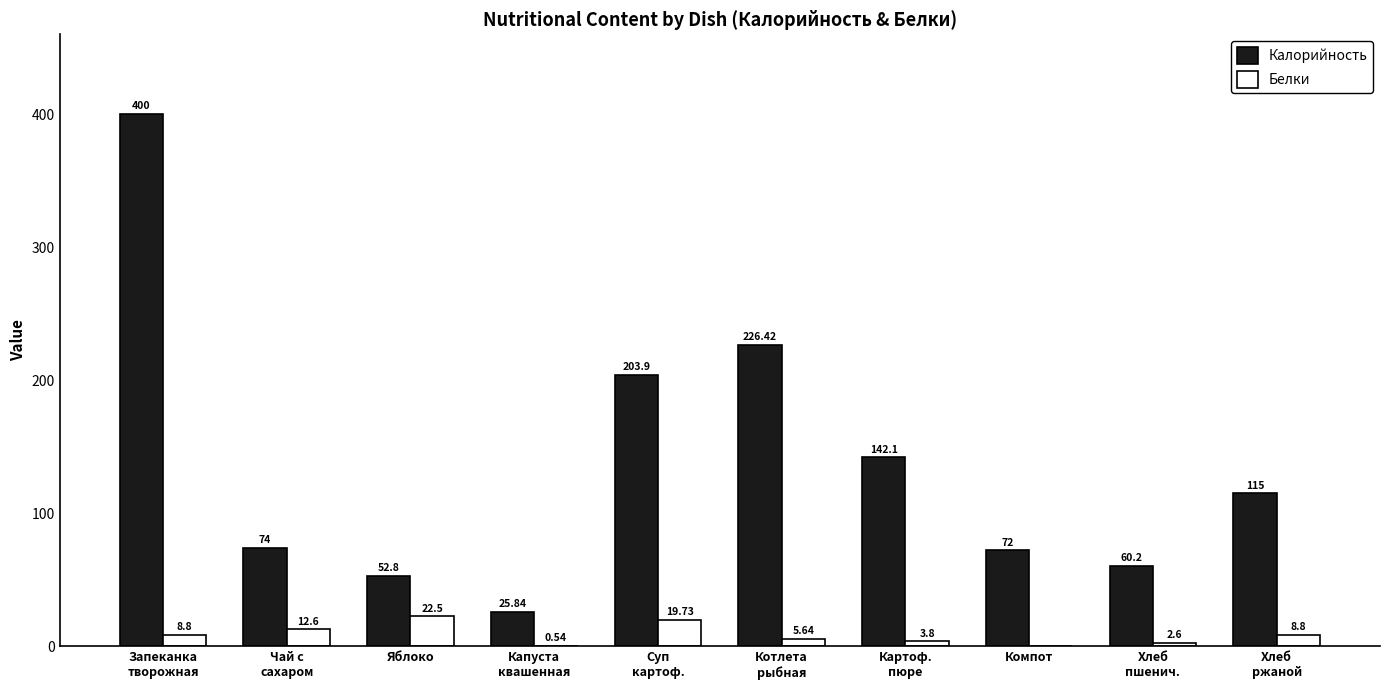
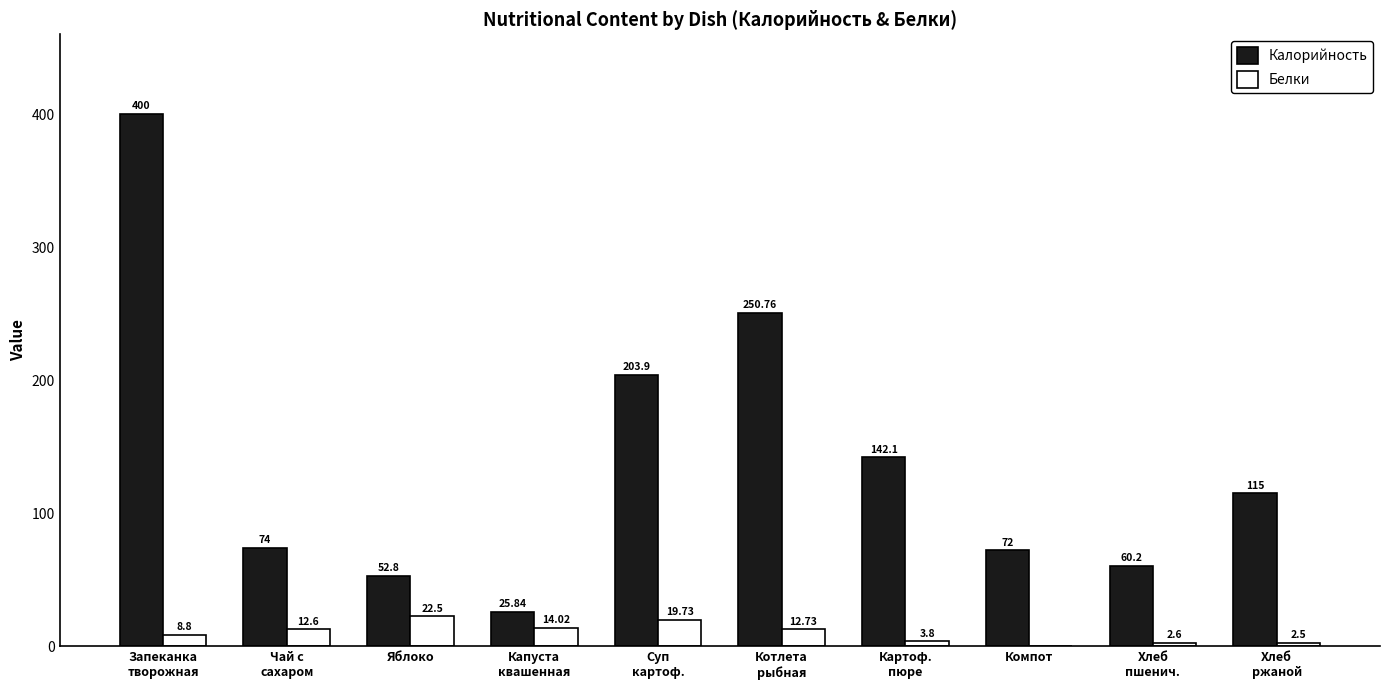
Белки, Капуста квашенная: 0.54 -> 14.02
Калорийность, Котлета рыбная: 226.42 -> 250.76
Белки, Котлета рыбная: 5.64 -> 12.73
Белки, Хлеб ржаной: 8.8 -> 2.5
